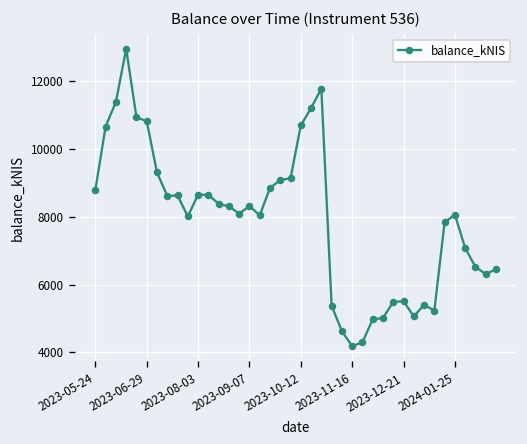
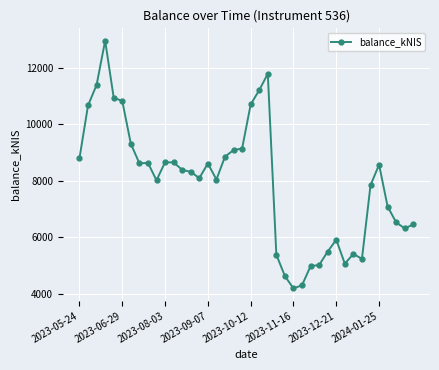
2023-09-07: 8300 -> 8600
2023-12-21: 5500 -> 5900
2024-01-25: 8100 -> 8600
